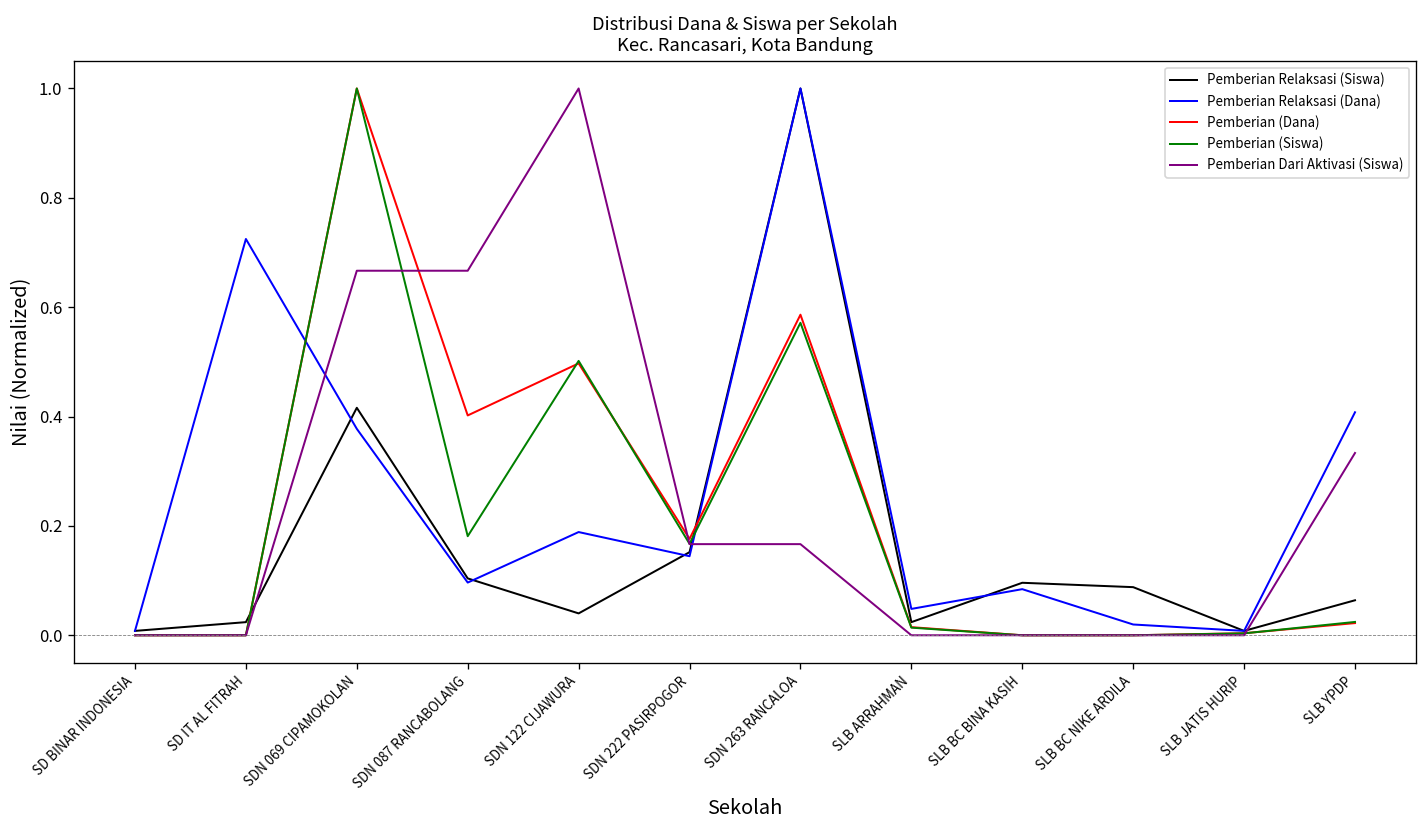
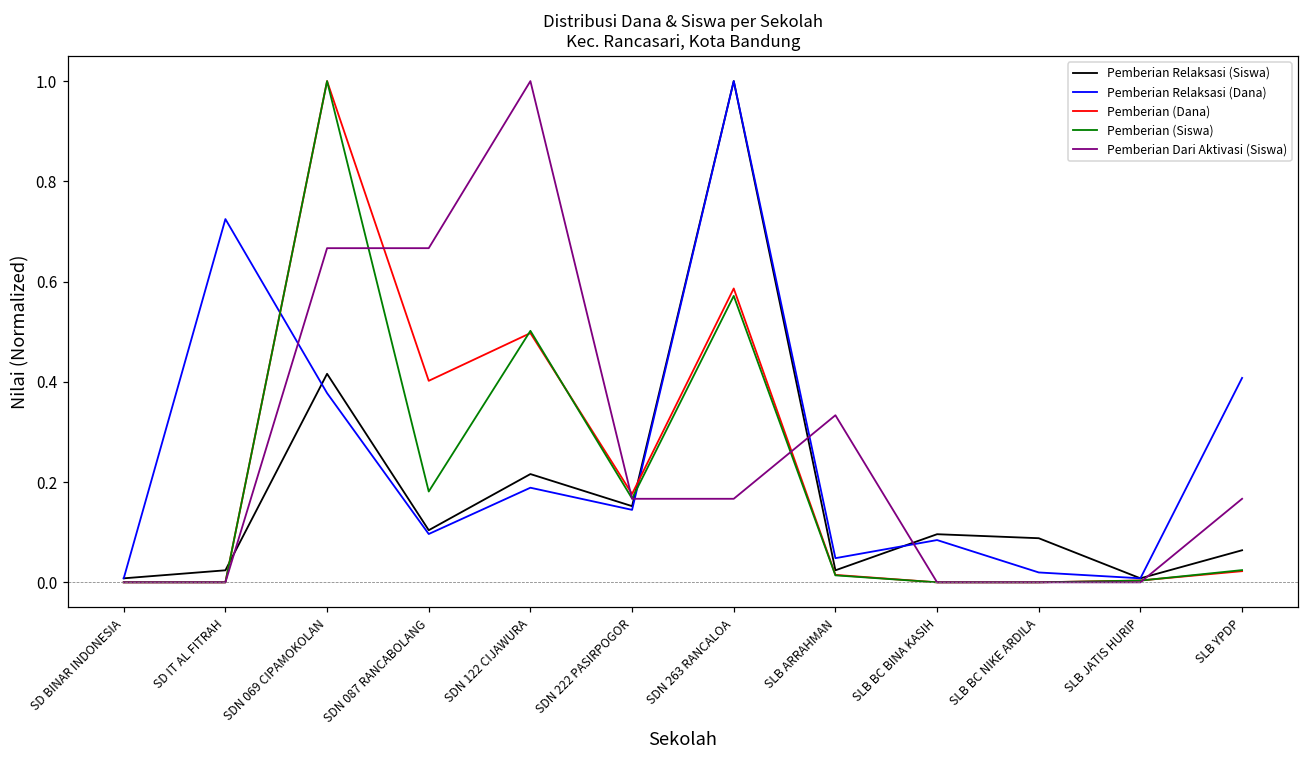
Pemberian Relaksasi (Siswa), SDN 122 CIJAWURA: 0.04 -> 0.22
Pemberian Dari Aktivasi (Siswa), SLB ARRAHMAN: 0.00 -> 0.33
Pemberian Dari Aktivasi (Siswa), SLB YPDP: 0.33 -> 0.17
